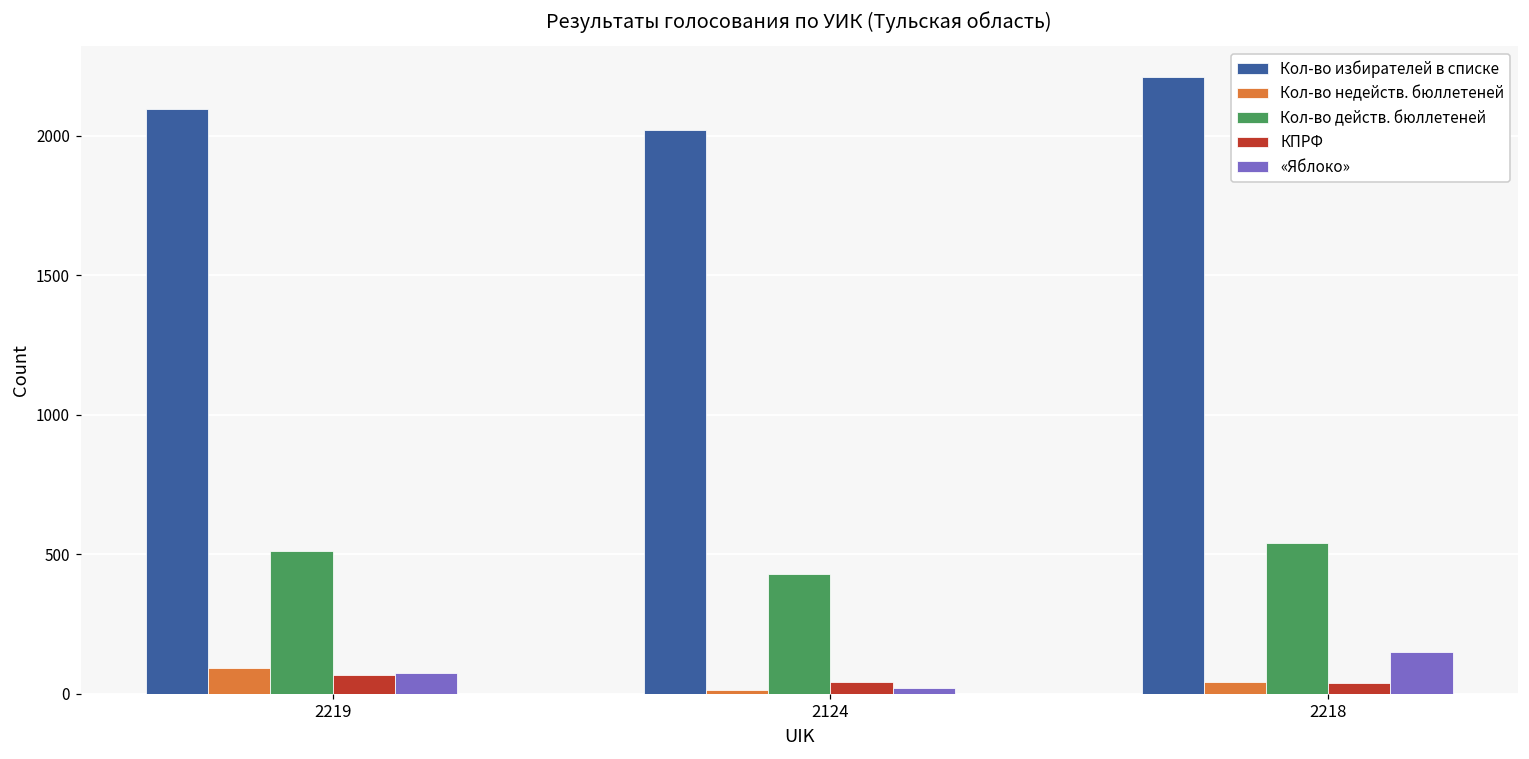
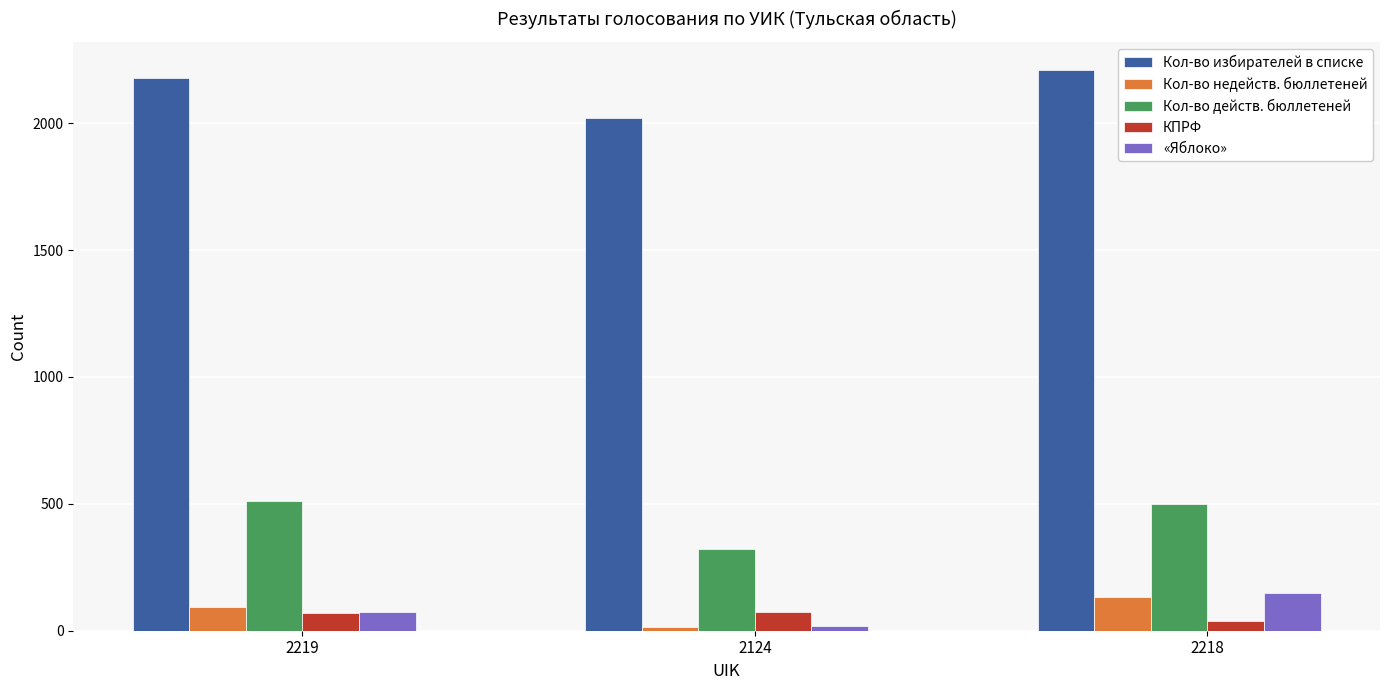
Кол-во избирателей в списке, 2219: 2100 -> 2180
Кол-во действ. бюллетеней, 2124: 430 -> 320
КПРФ, 2124: 40 -> 80
Кол-во недейств. бюллетеней, 2218: 40 -> 130
Кол-во действ. бюллетеней, 2218: 540 -> 500
